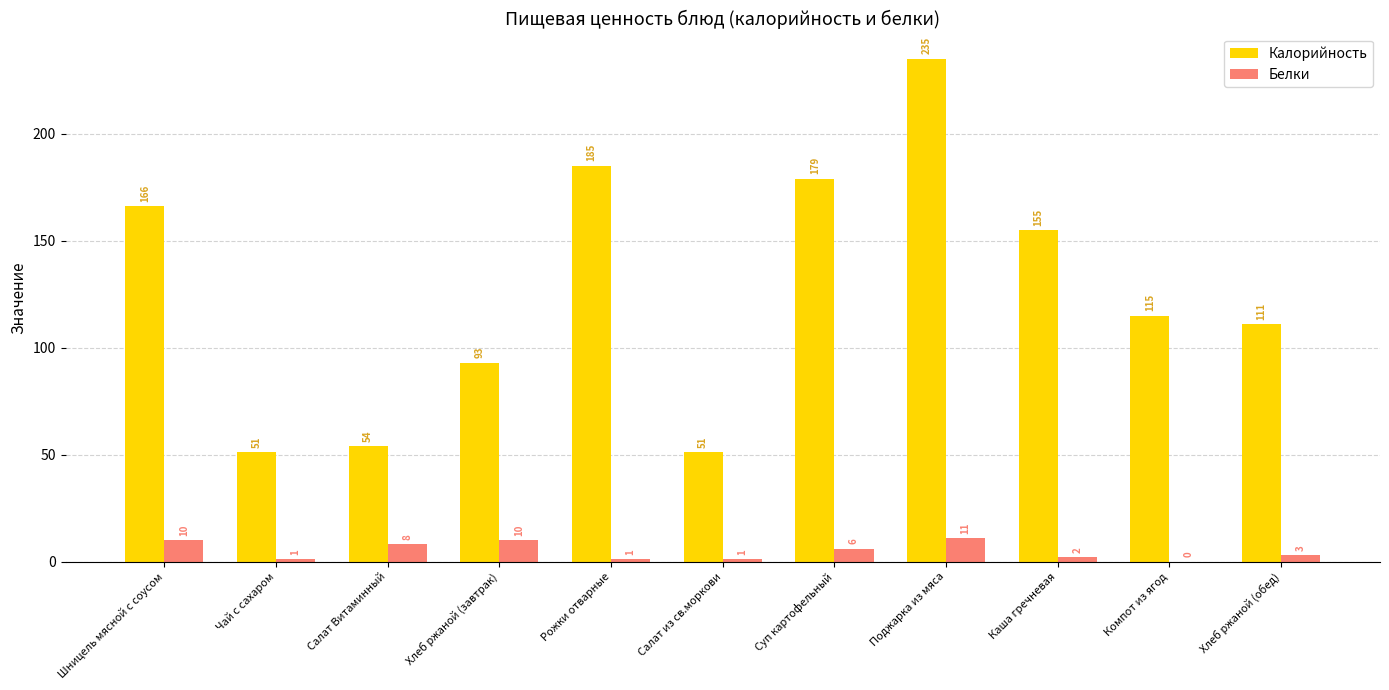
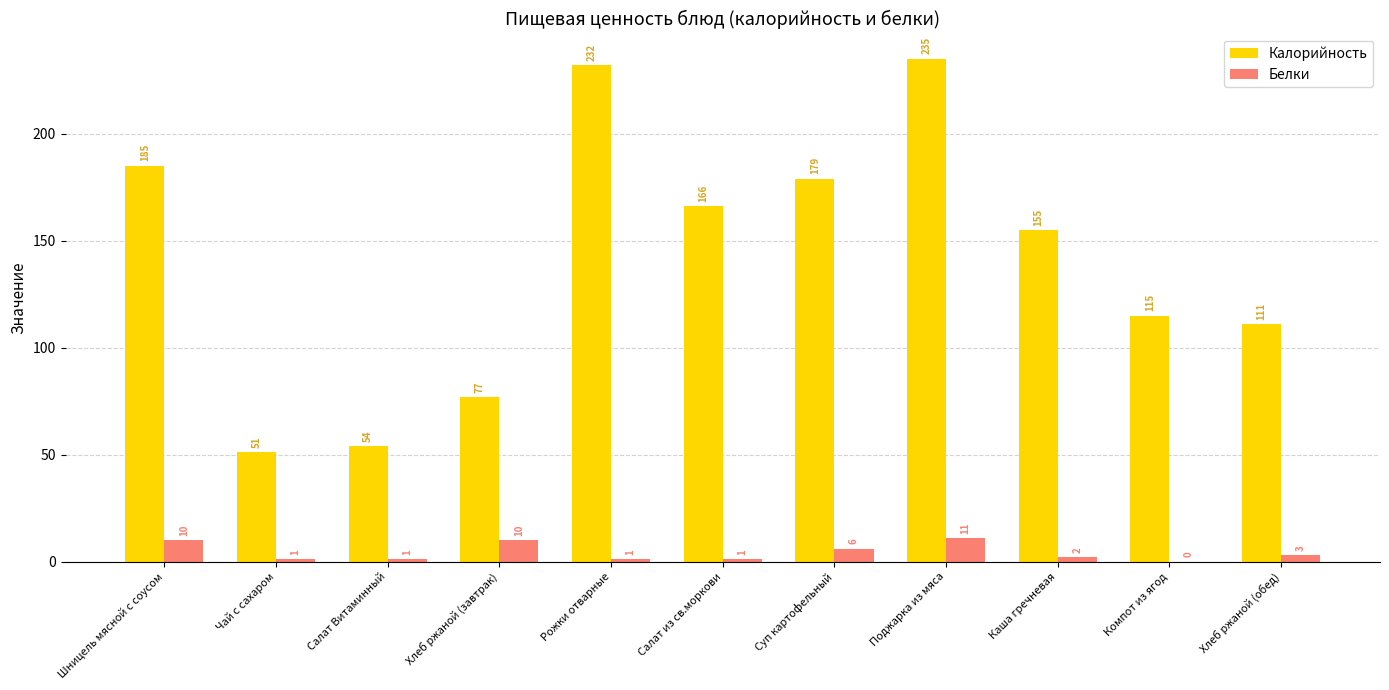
Калорийность, Шницель мясной с соусом: 166 -> 185
Белки, Салат Витаминный: 8 -> 1
Калорийность, Хлеб ржаной (завтрак): 93 -> 77
Калорийность, Рожки отварные: 185 -> 232
Калорийность, Салат из св.моркови: 51 -> 166
